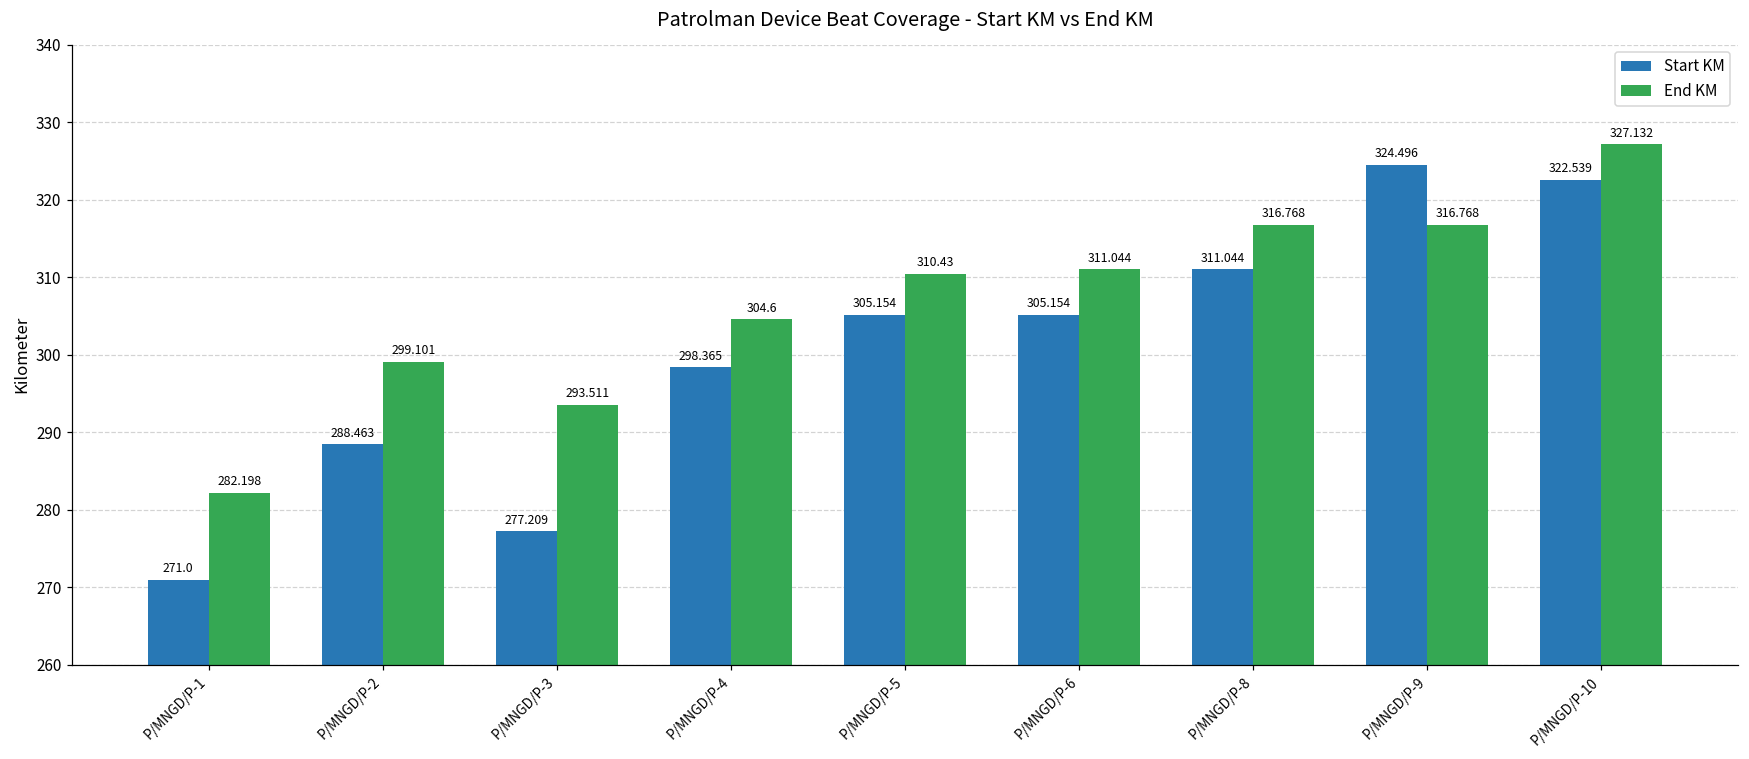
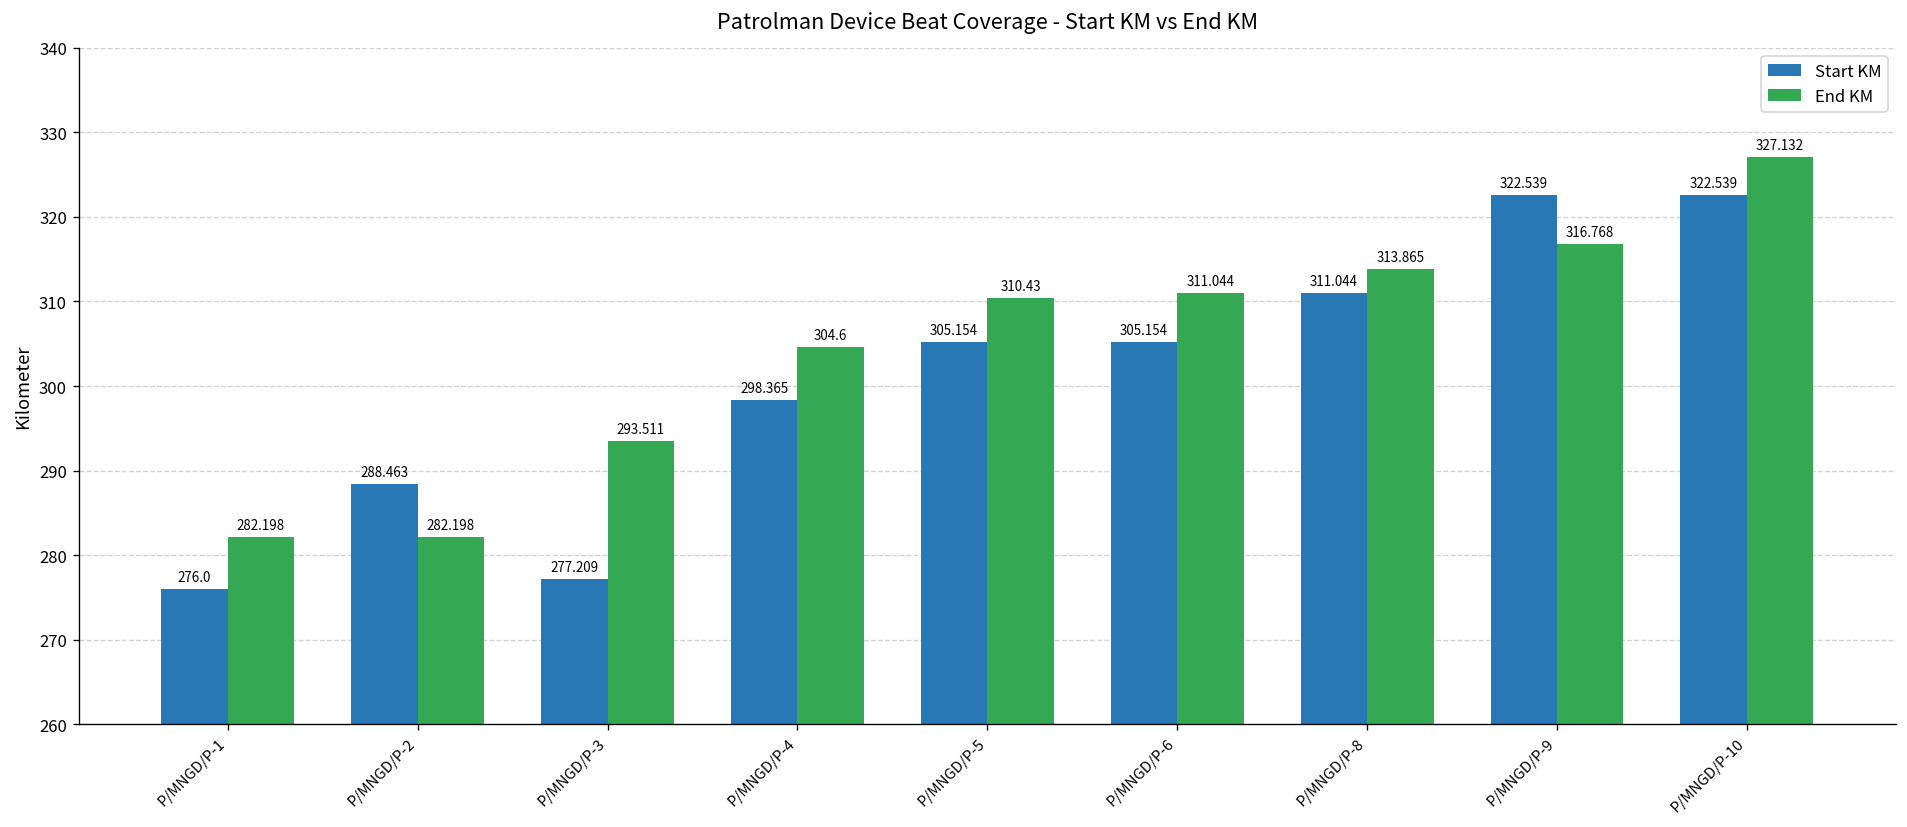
Start KM, P/MNGD/P-1: 271.0 -> 276.0
End KM, P/MNGD/P-2: 299.101 -> 282.198
End KM, P/MNGD/P-8: 316.768 -> 313.865
Start KM, P/MNGD/P-9: 324.496 -> 322.539
